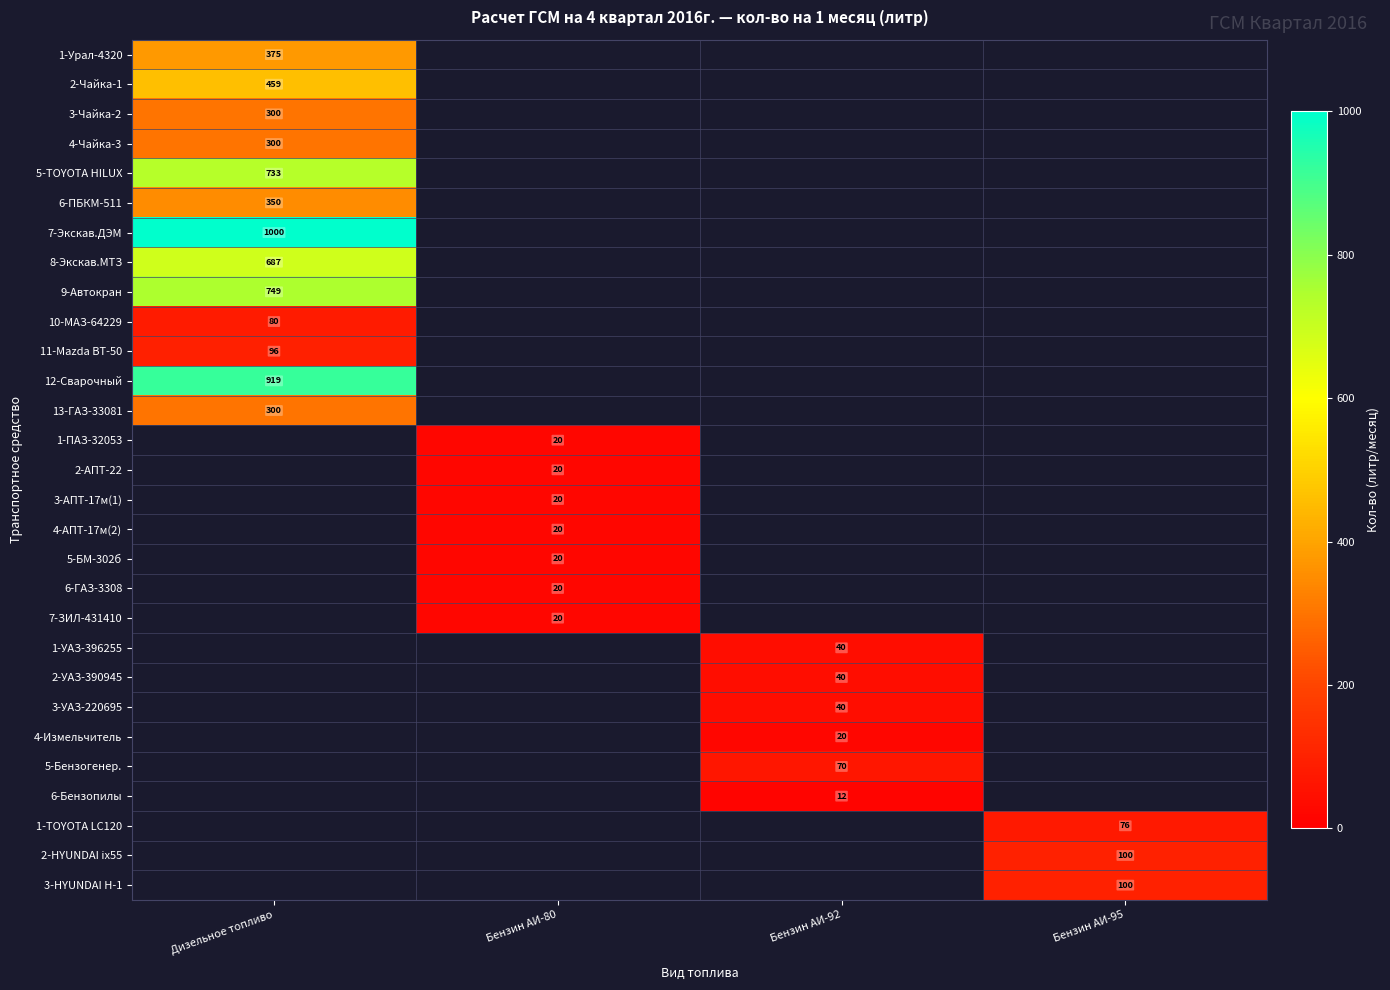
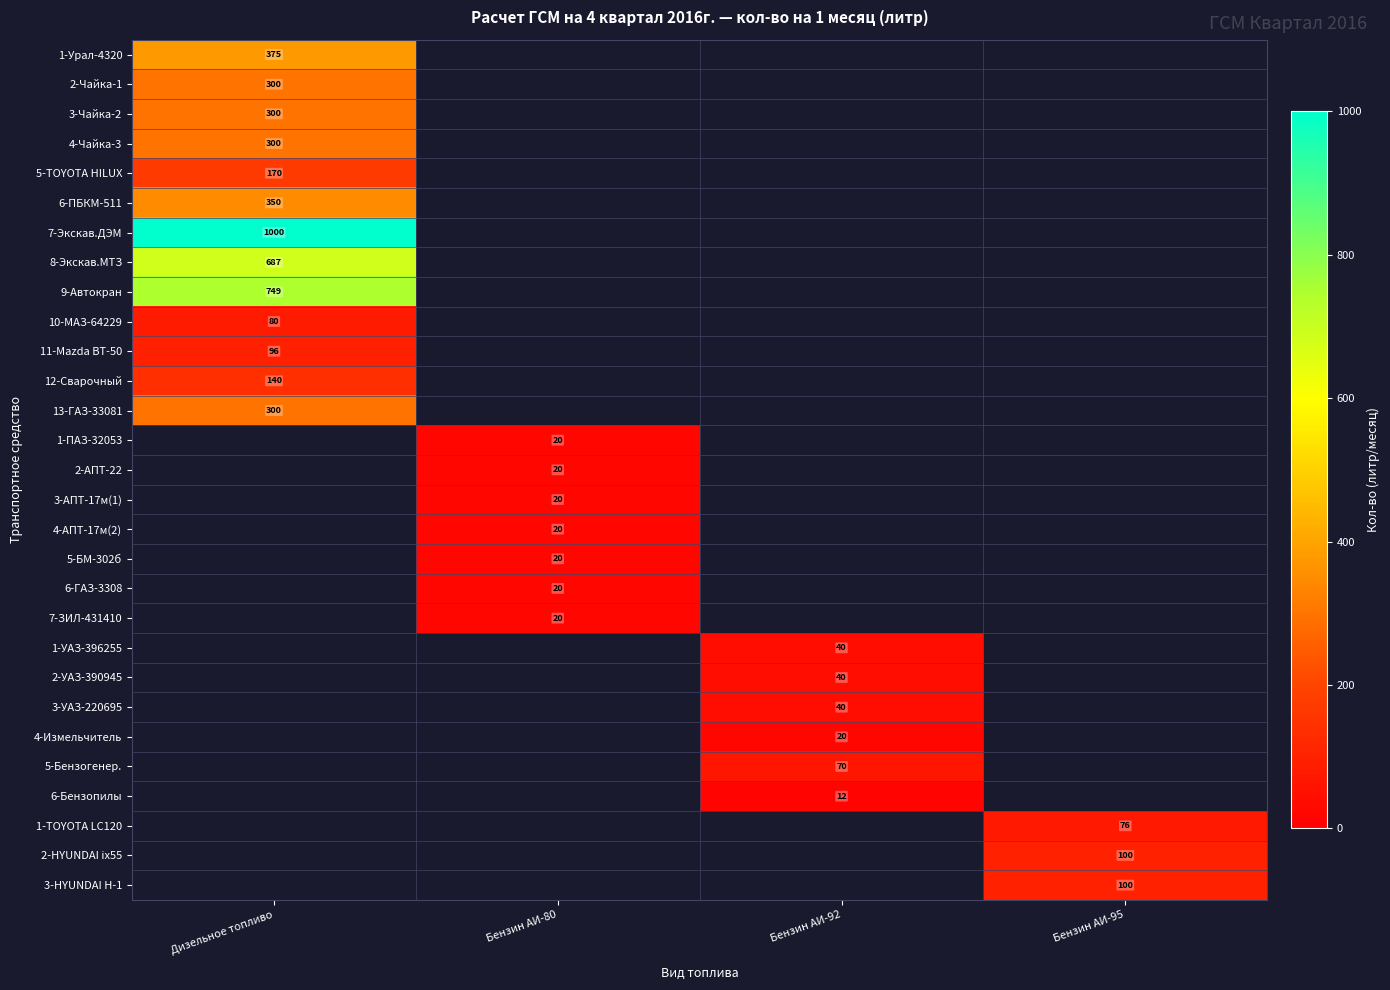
2-Чайка-1, Дизельное топливо: 459 -> 300
5-TOYOTA HILUX, Дизельное топливо: 733 -> 170
12-Сварочный, Дизельное топливо: 919 -> 140
